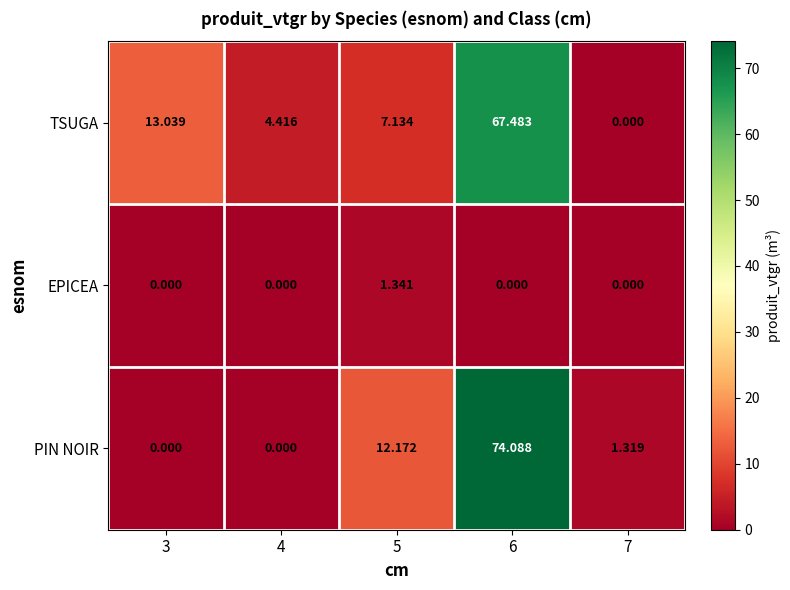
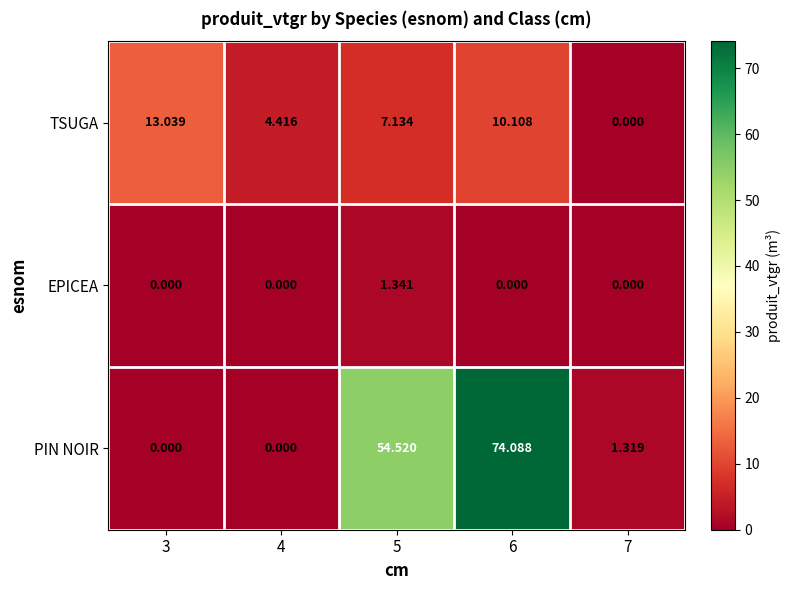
TSUGA, 6: 67.483 -> 10.108
PIN NOIR, 5: 12.172 -> 54.520
